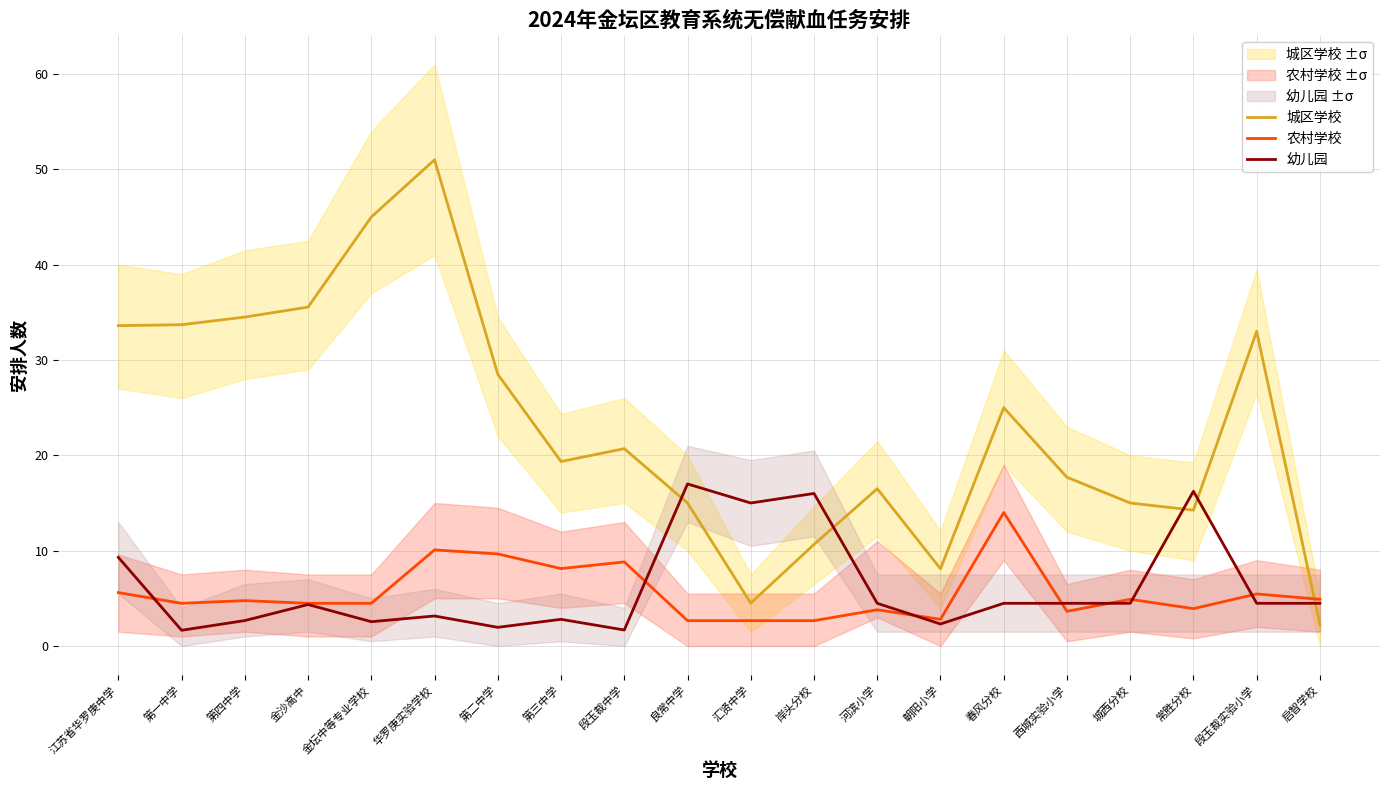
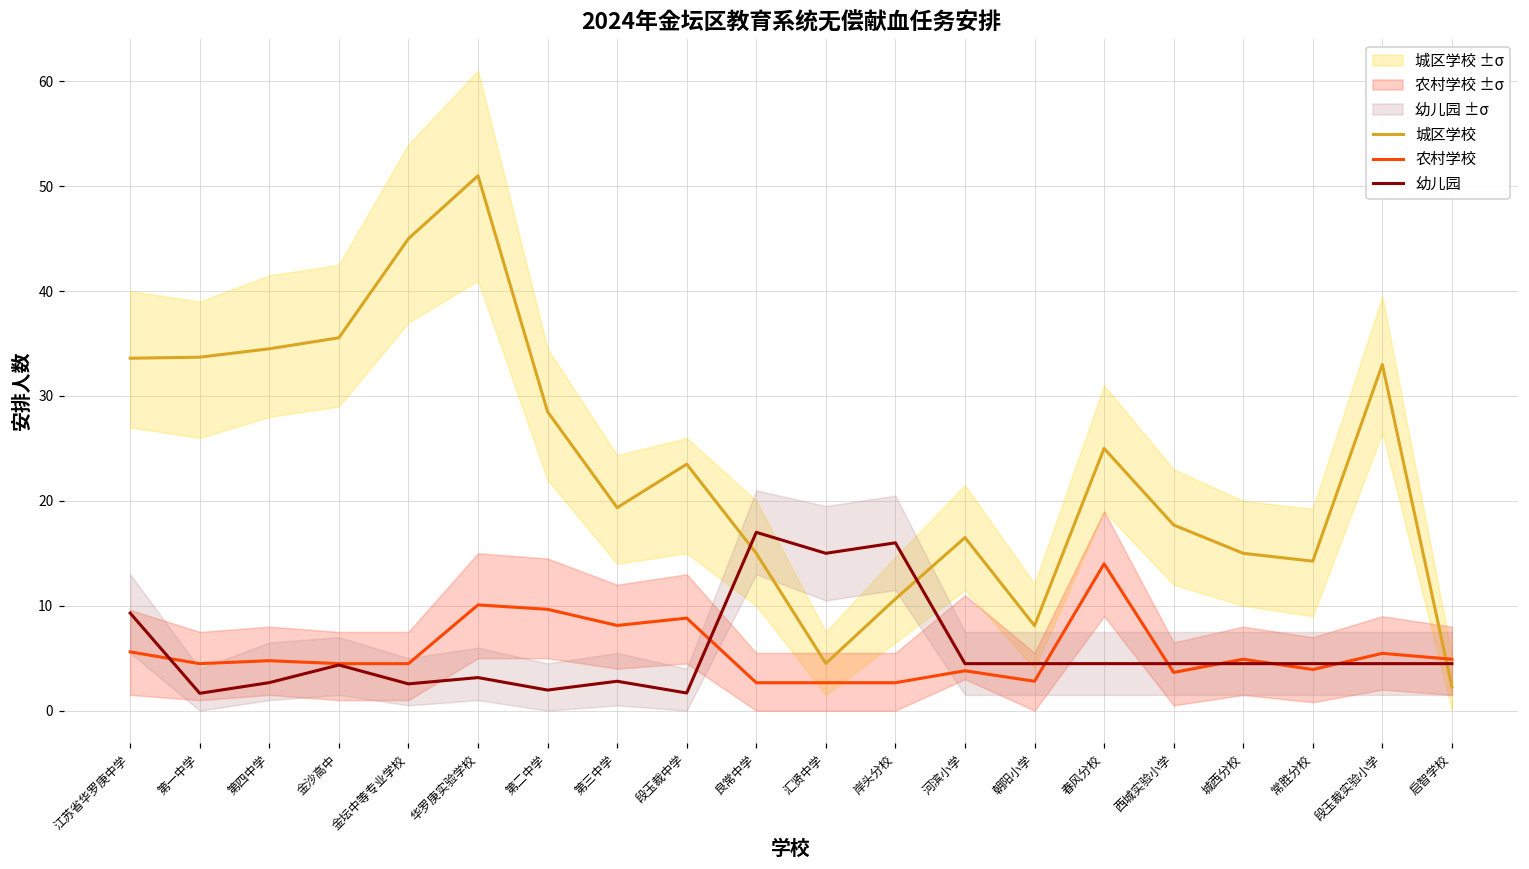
城区学校, 段玉裁中学: 21 -> 24
幼儿园, 朝阳小学: 2 -> 4
幼儿园, 常胜分校: 16 -> 4
